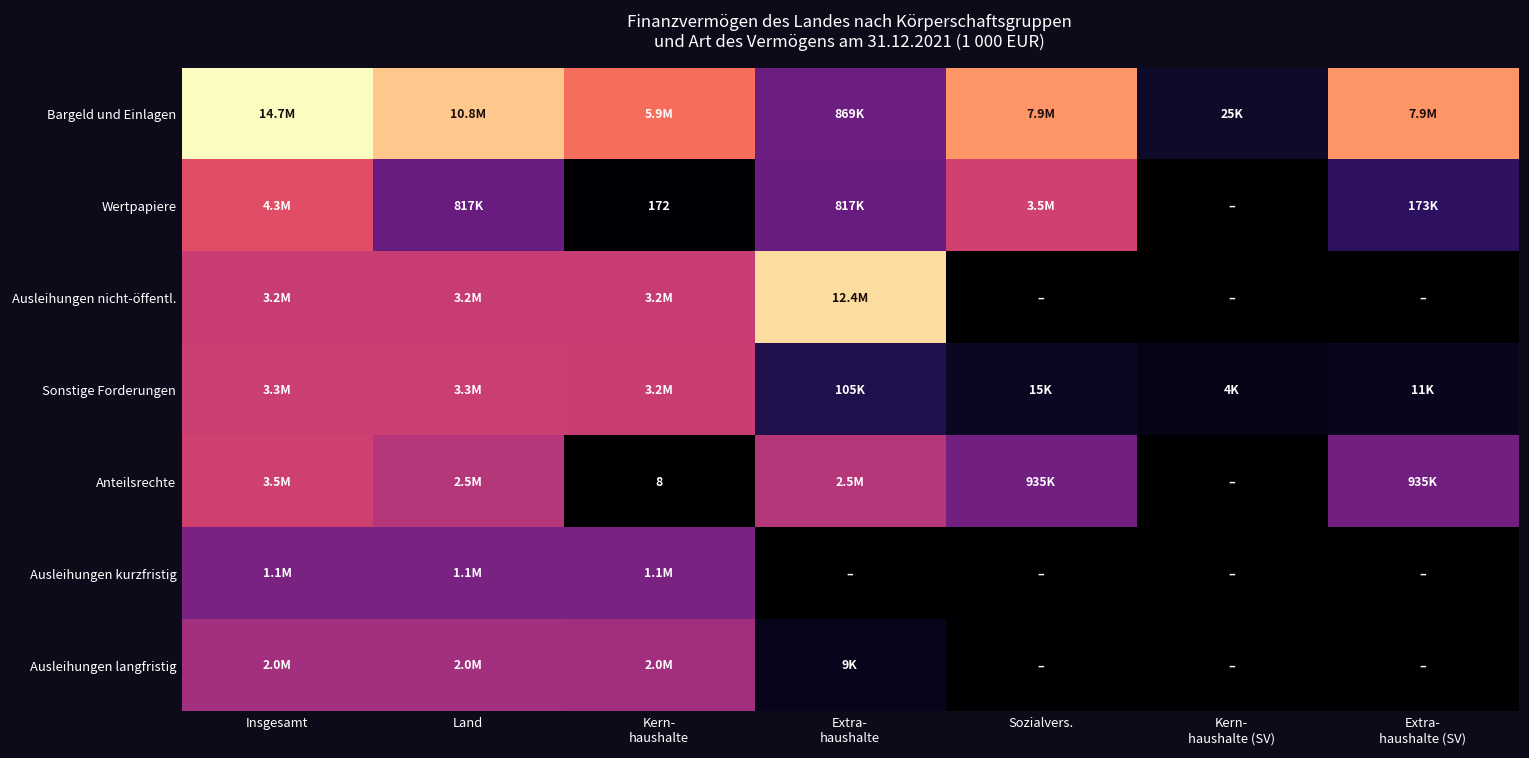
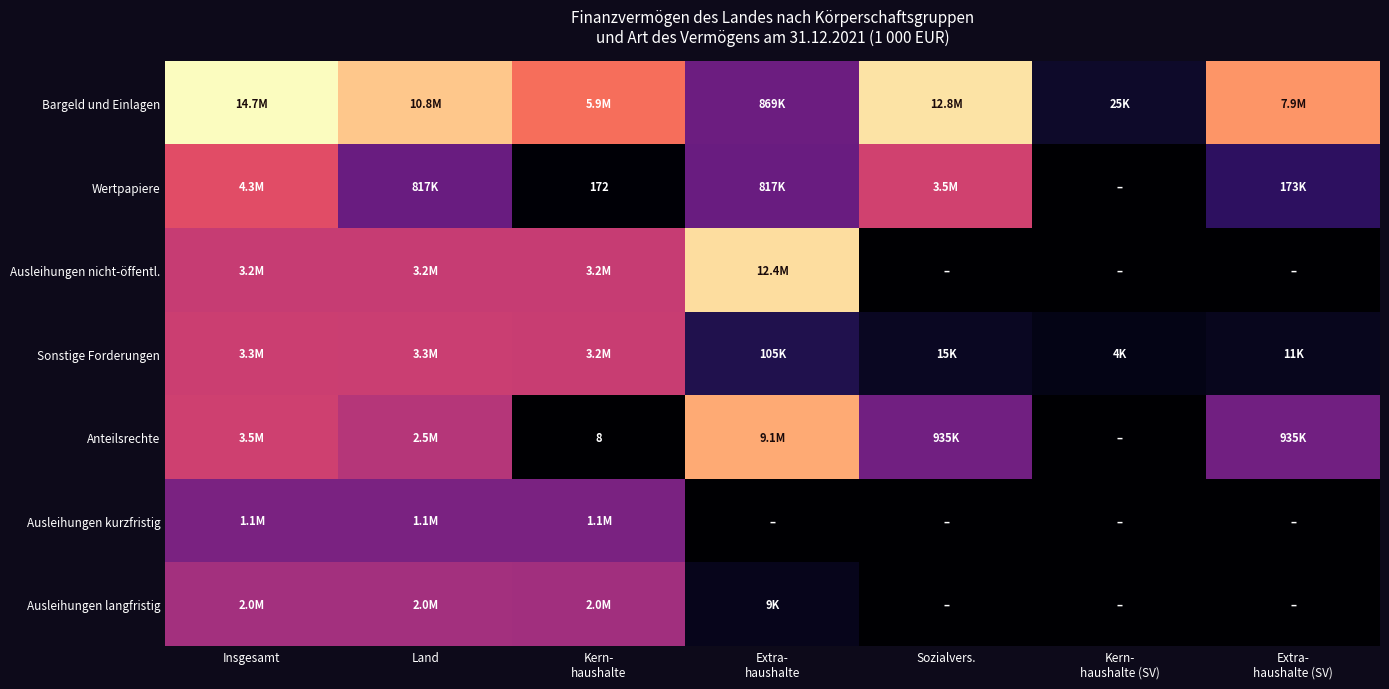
Bargeld und Einlagen, Sozialvers.: 7.9M -> 12.8M
Anteilsrechte, Extra- haushalte: 2.5M -> 9.1M
